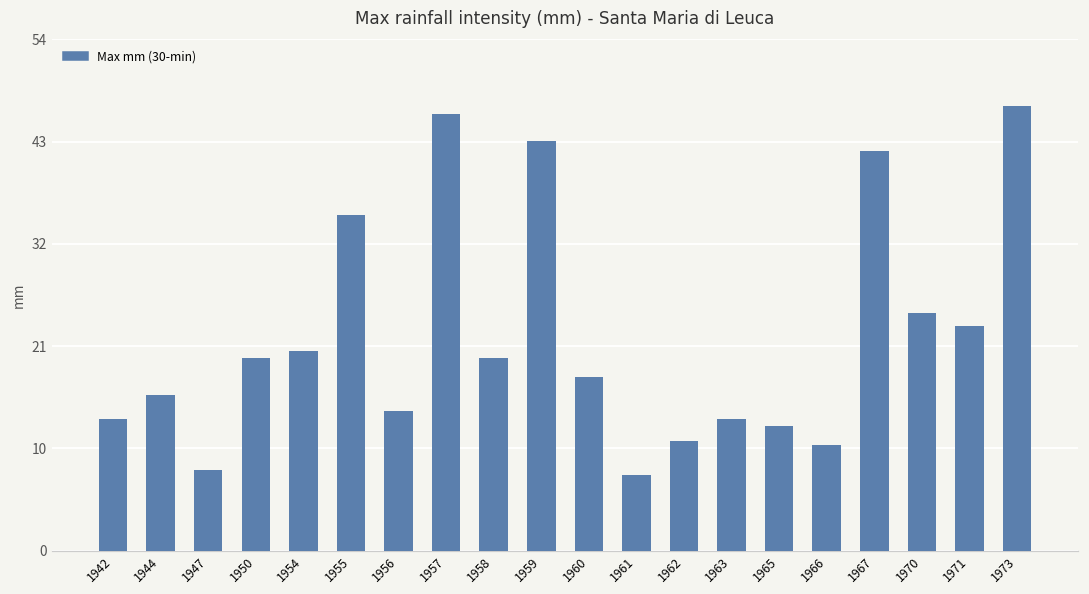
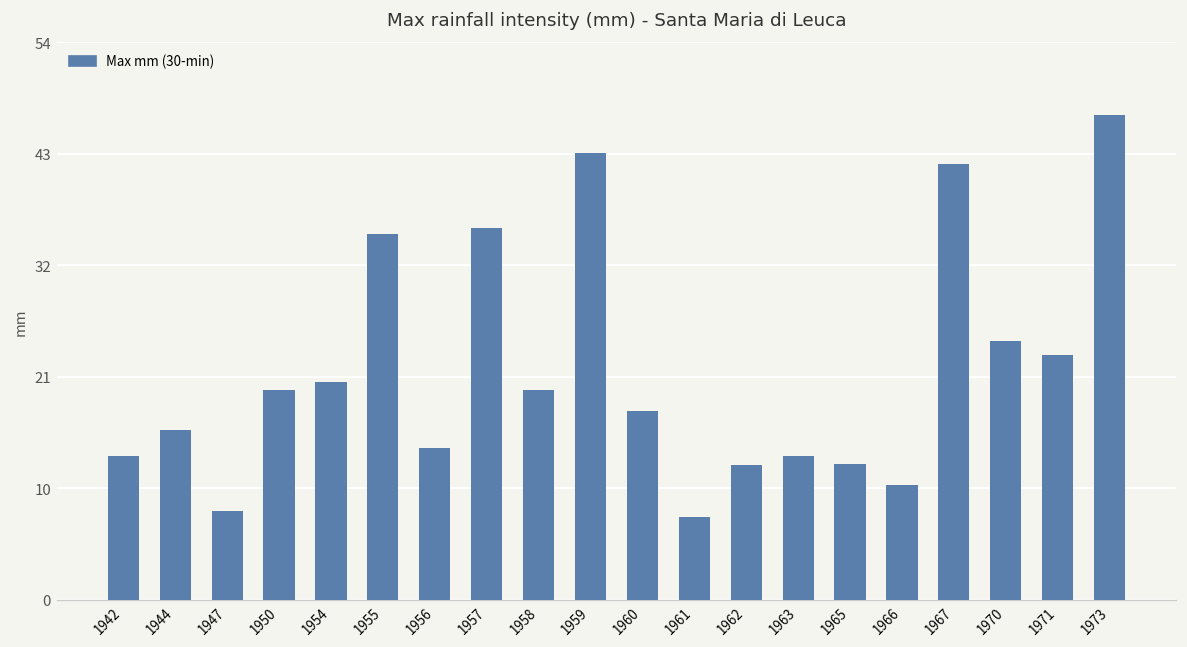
1957: 46 -> 36
1962: 12 -> 13
